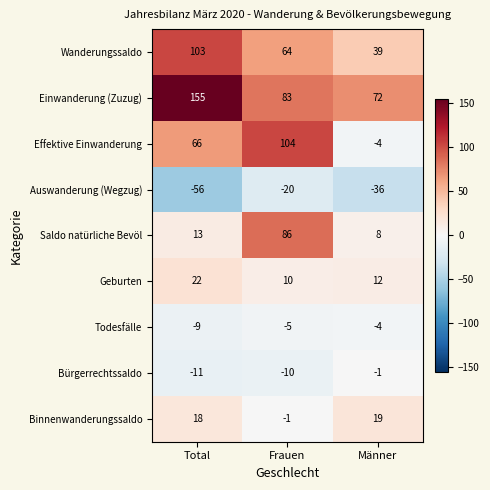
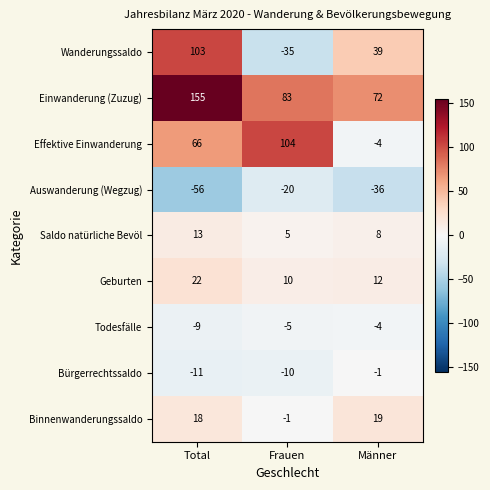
Wanderungssaldo, Frauen: 64 -> -35
Saldo natürliche Bevöl, Frauen: 86 -> 5
